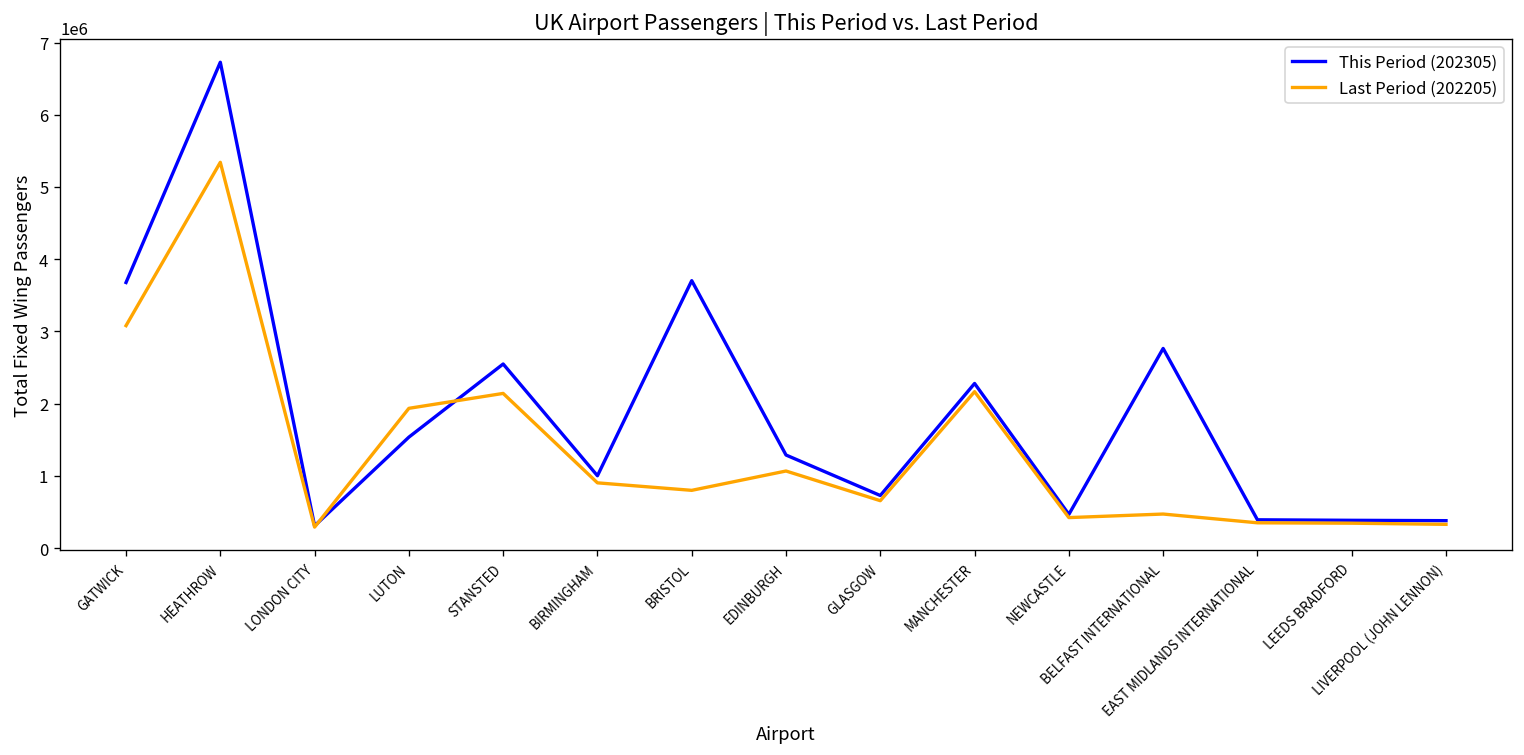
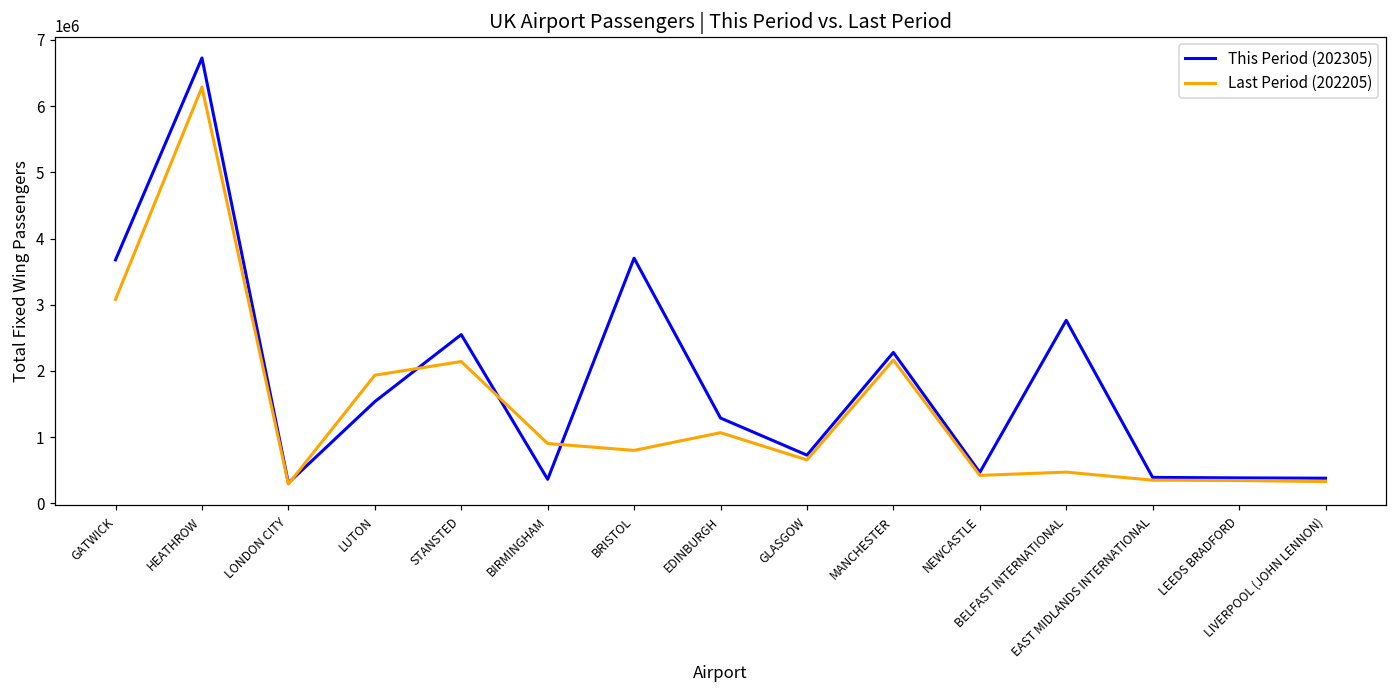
Last Period (202205), HEATHROW: 5300000 -> 6300000
This Period (202305), BIRMINGHAM: 1000000 -> 400000
